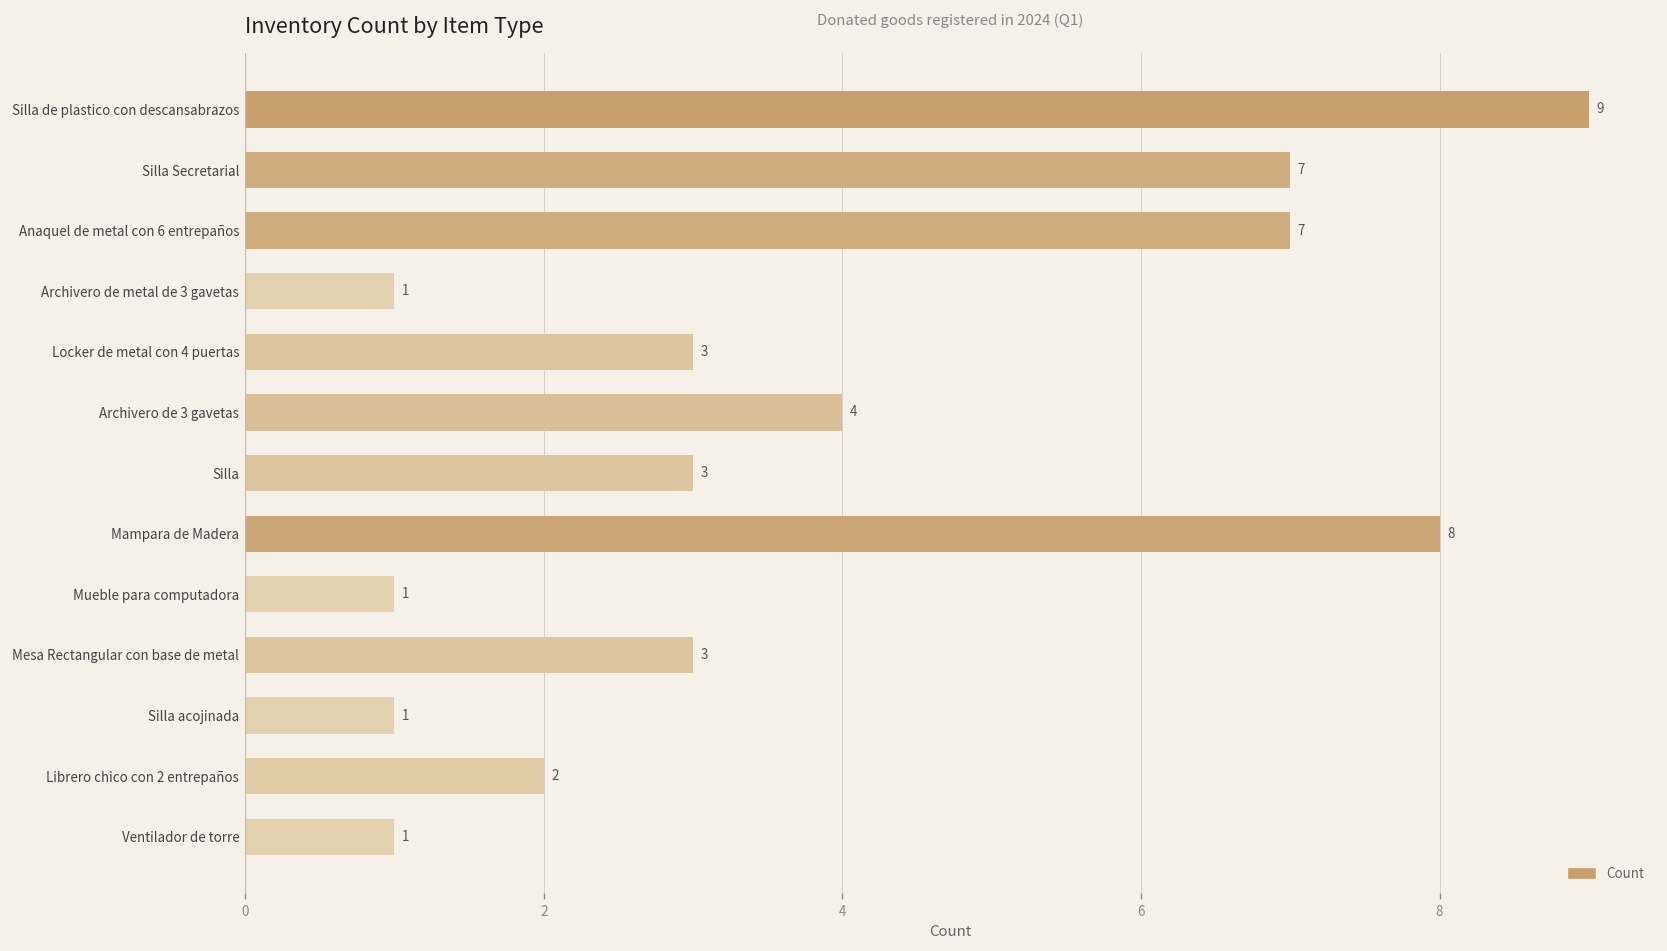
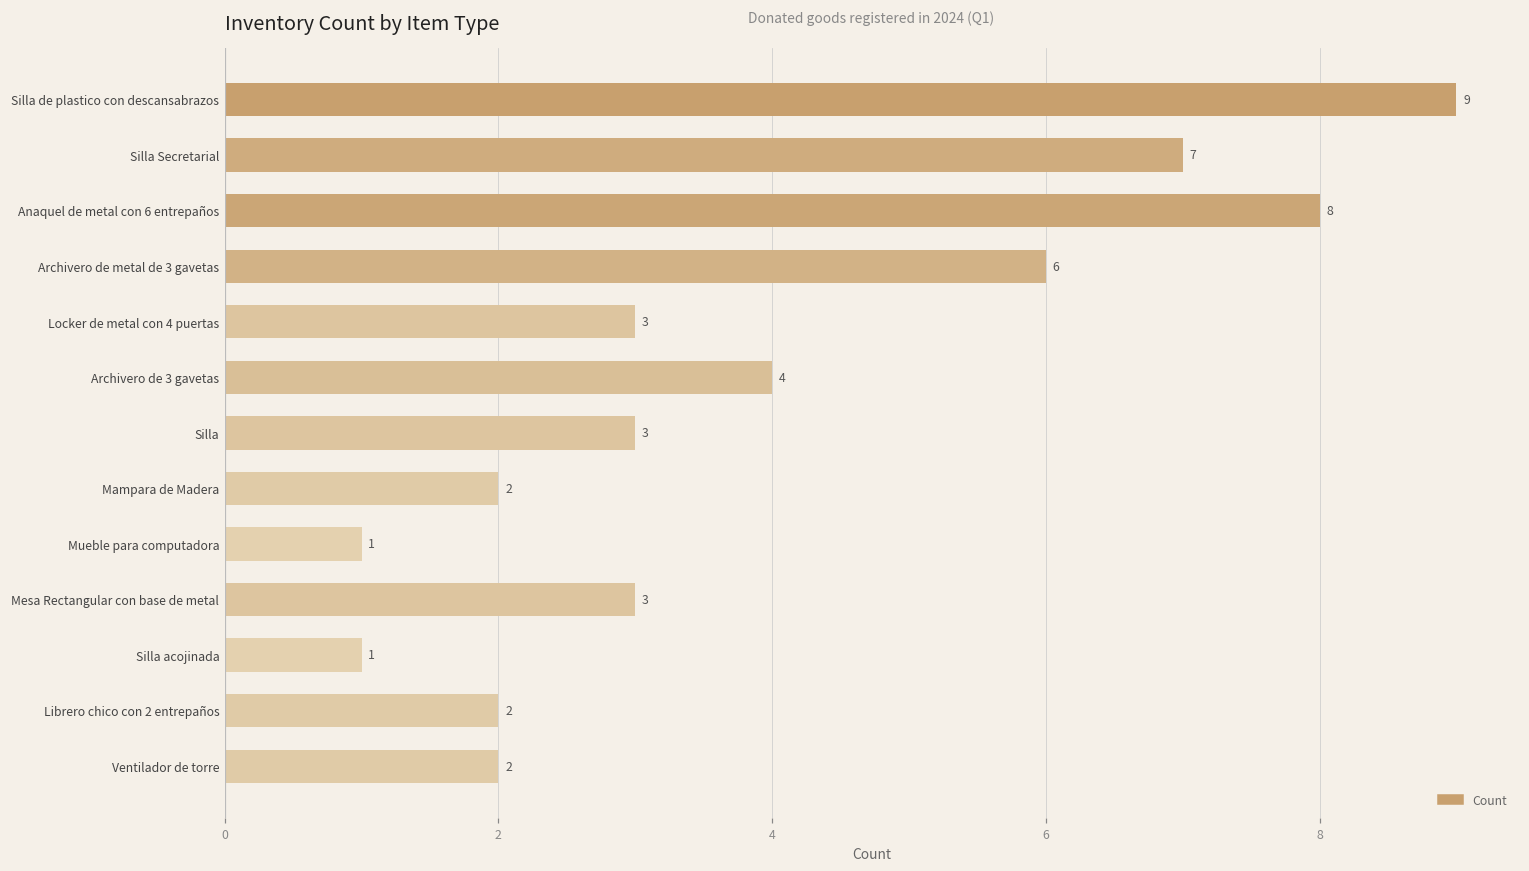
Anaquel de metal con 6 entrepaños: 7 -> 8
Archivero de metal de 3 gavetas: 1 -> 6
Mampara de Madera: 8 -> 2
Ventilador de torre: 1 -> 2
